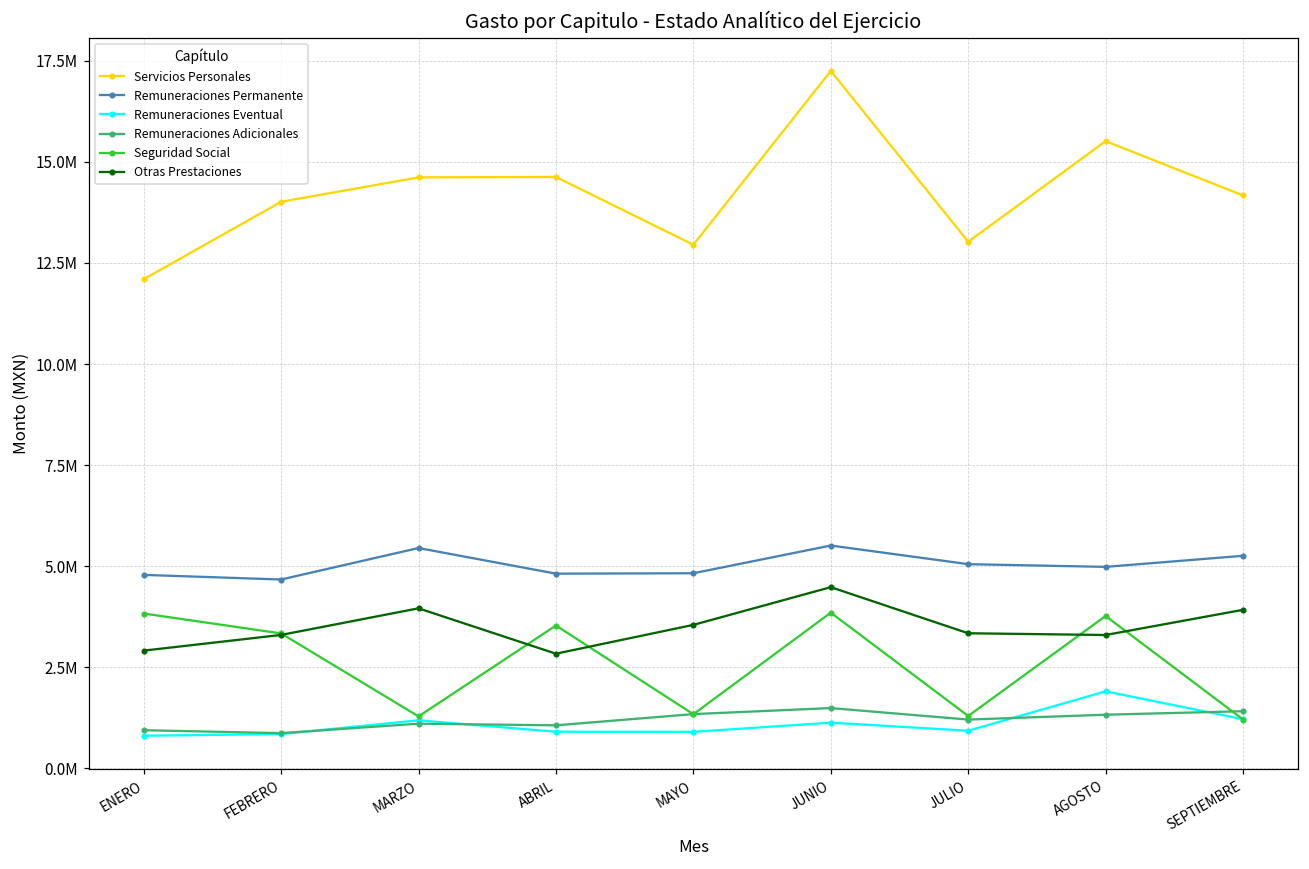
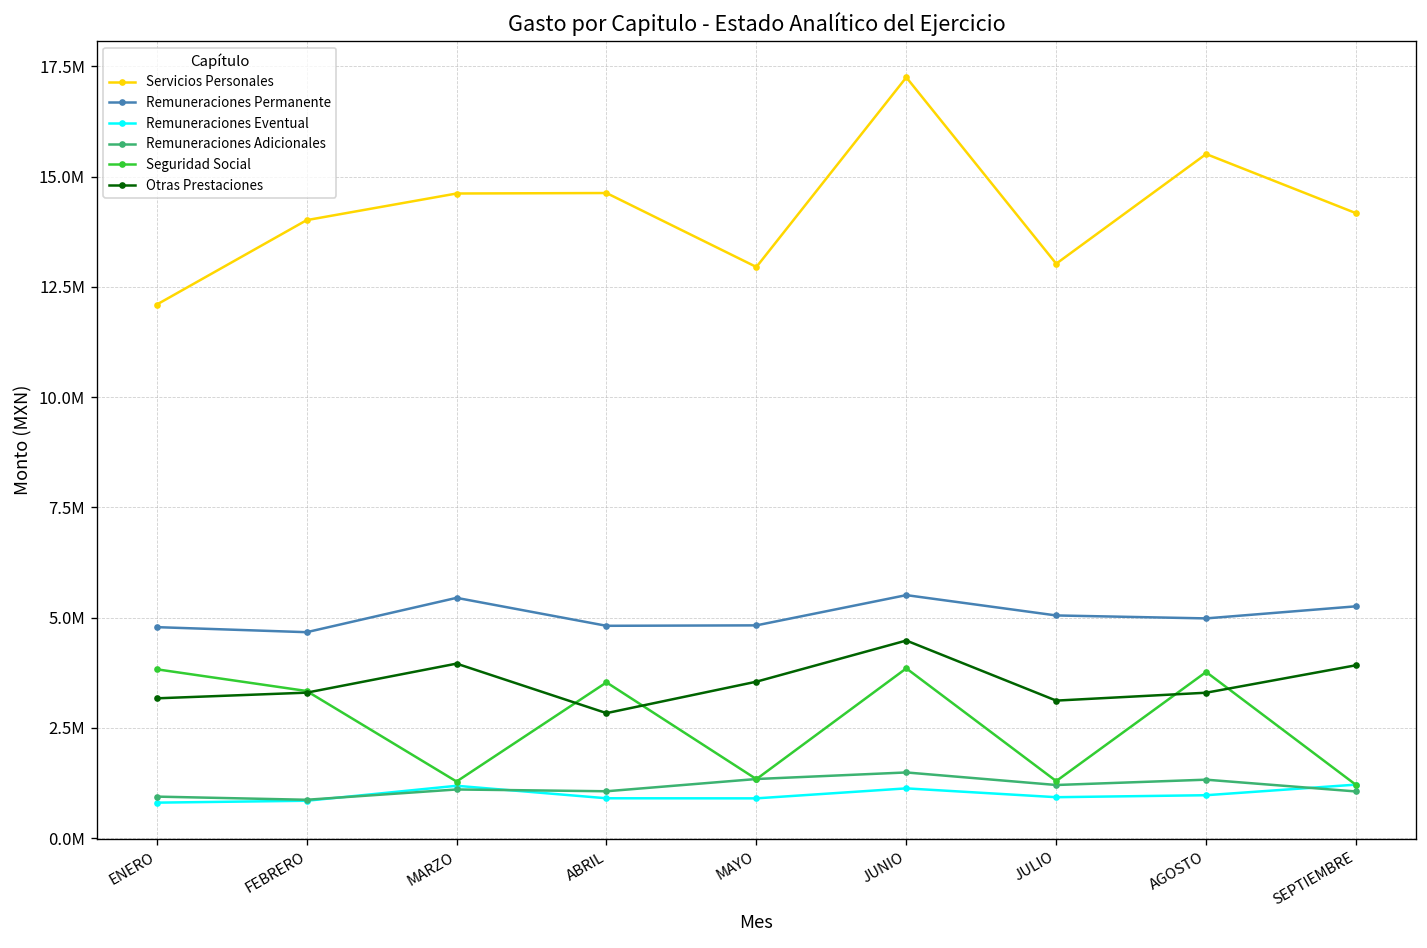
Otras Prestaciones, ENERO: 2900000 -> 3200000
Otras Prestaciones, JULIO: 3300000 -> 3100000
Remuneraciones Eventual, AGOSTO: 1900000 -> 1000000
Remuneraciones Adicionales, SEPTIEMBRE: 1400000 -> 1100000
